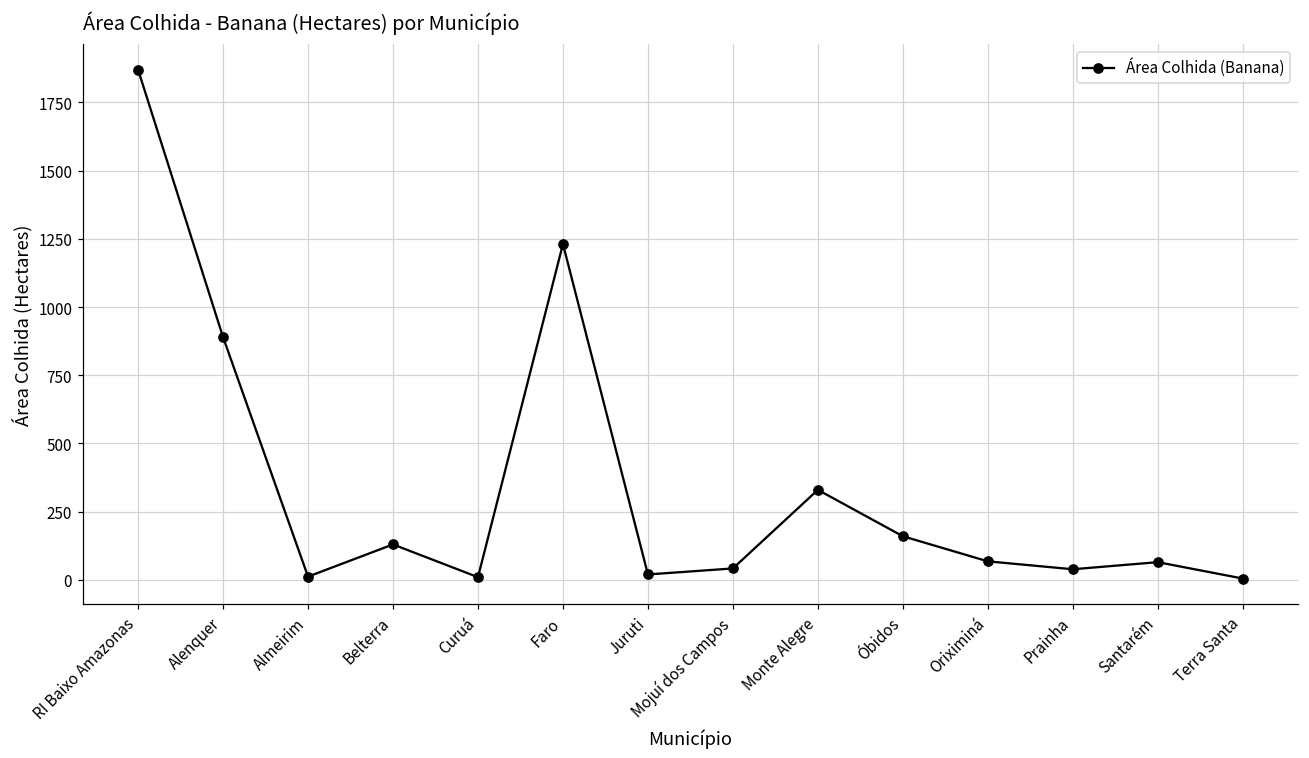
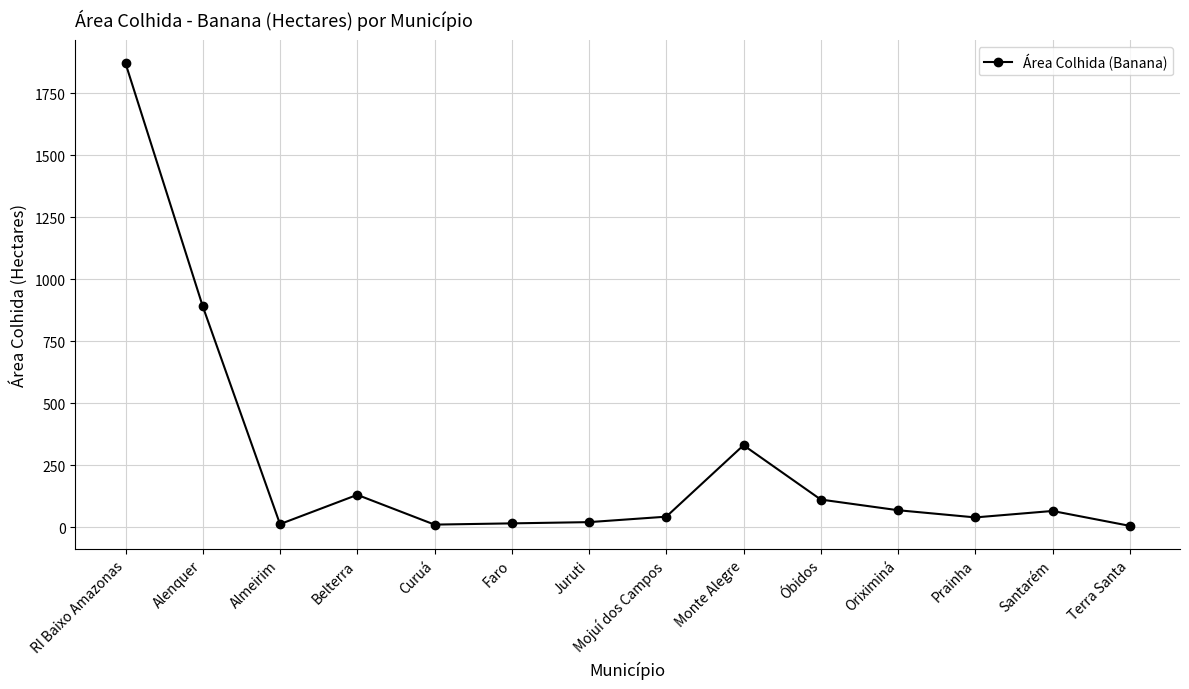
Faro: 1230 -> 20
Óbidos: 160 -> 110
